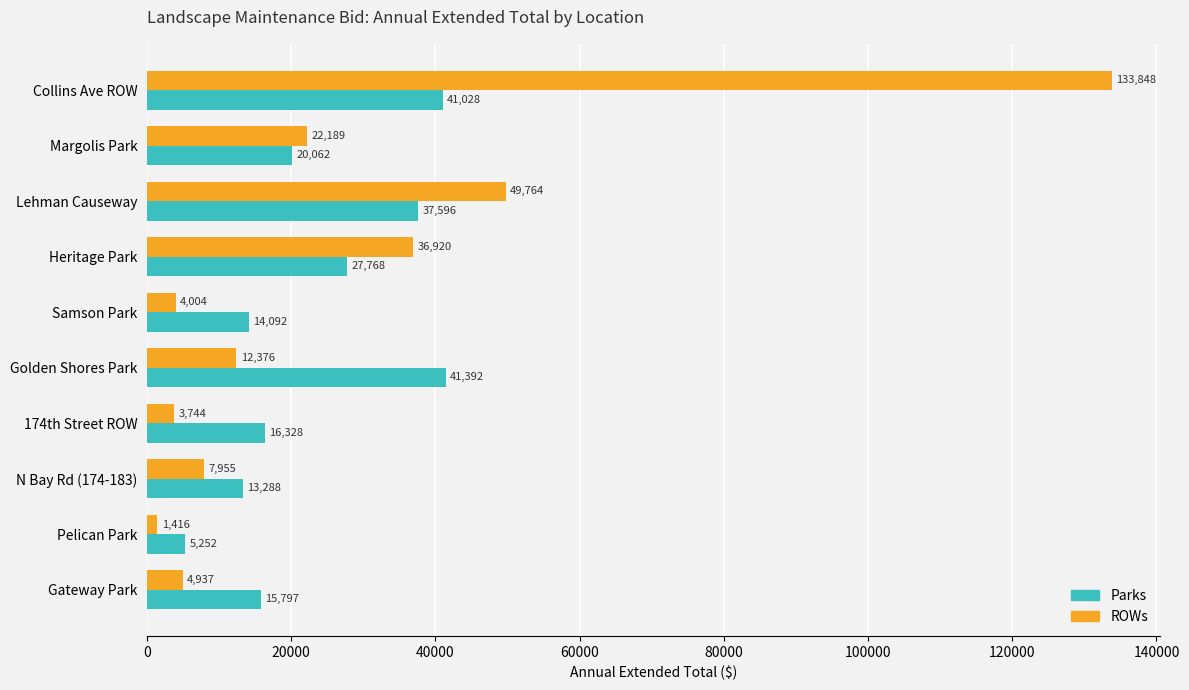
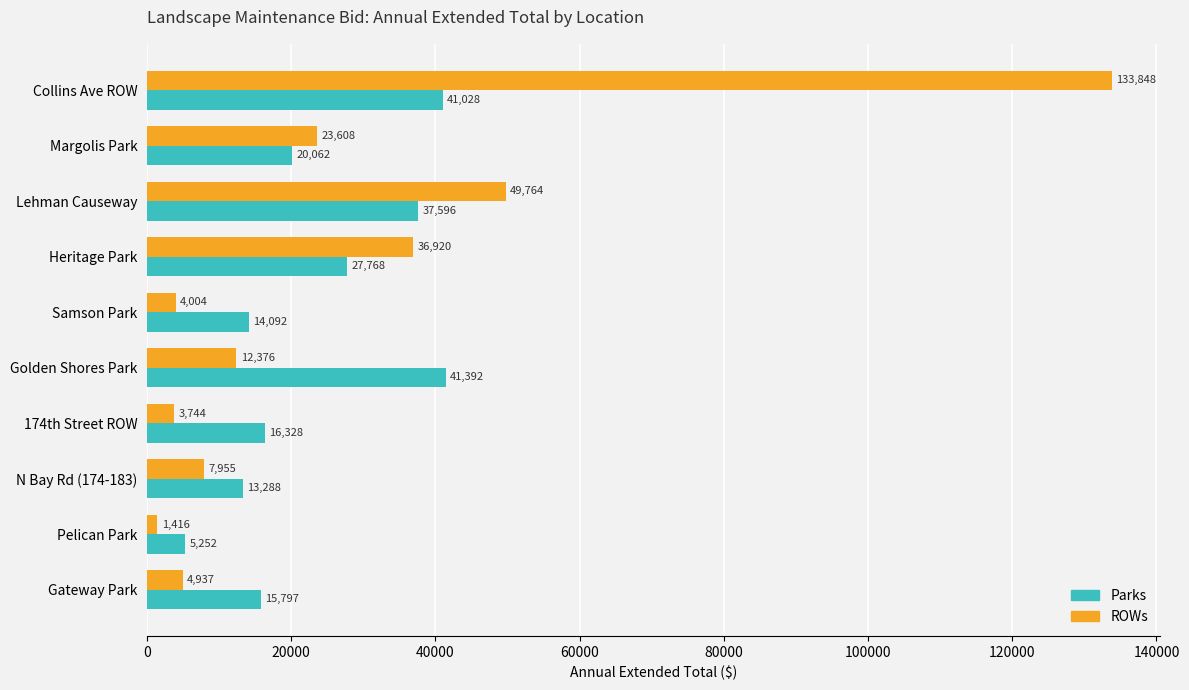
ROWs, Margolis Park: 22,189 -> 23,608
